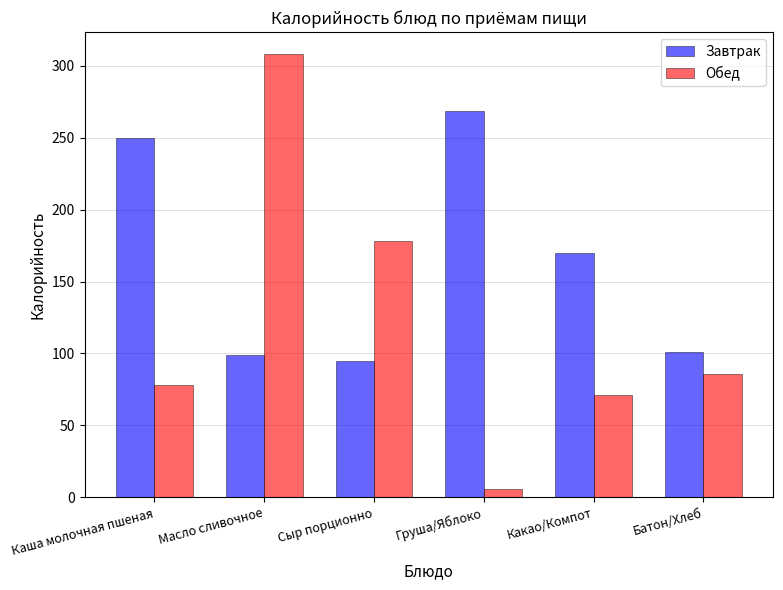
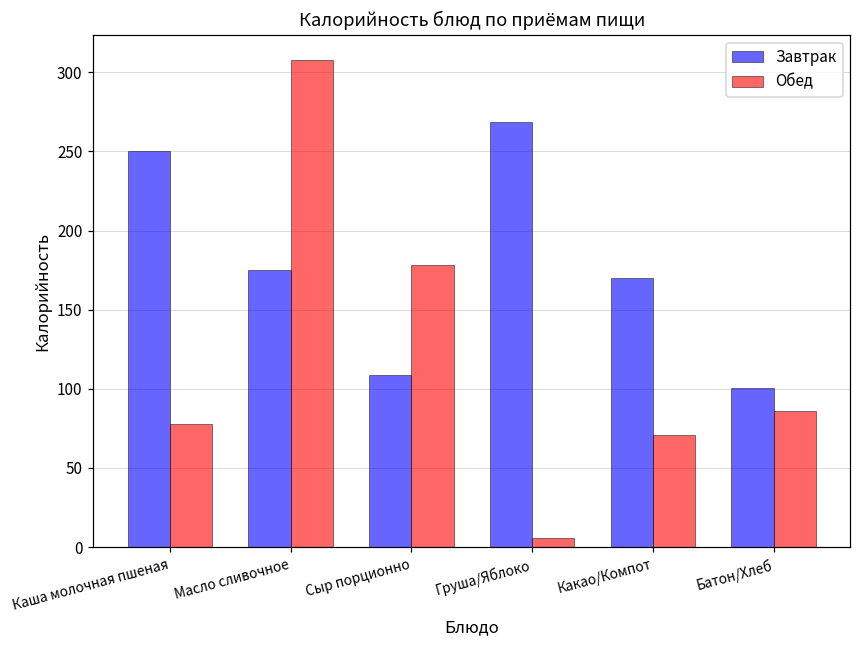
Завтрак, Масло сливочное: 99 -> 175
Завтрак, Сыр порционно: 95 -> 109
